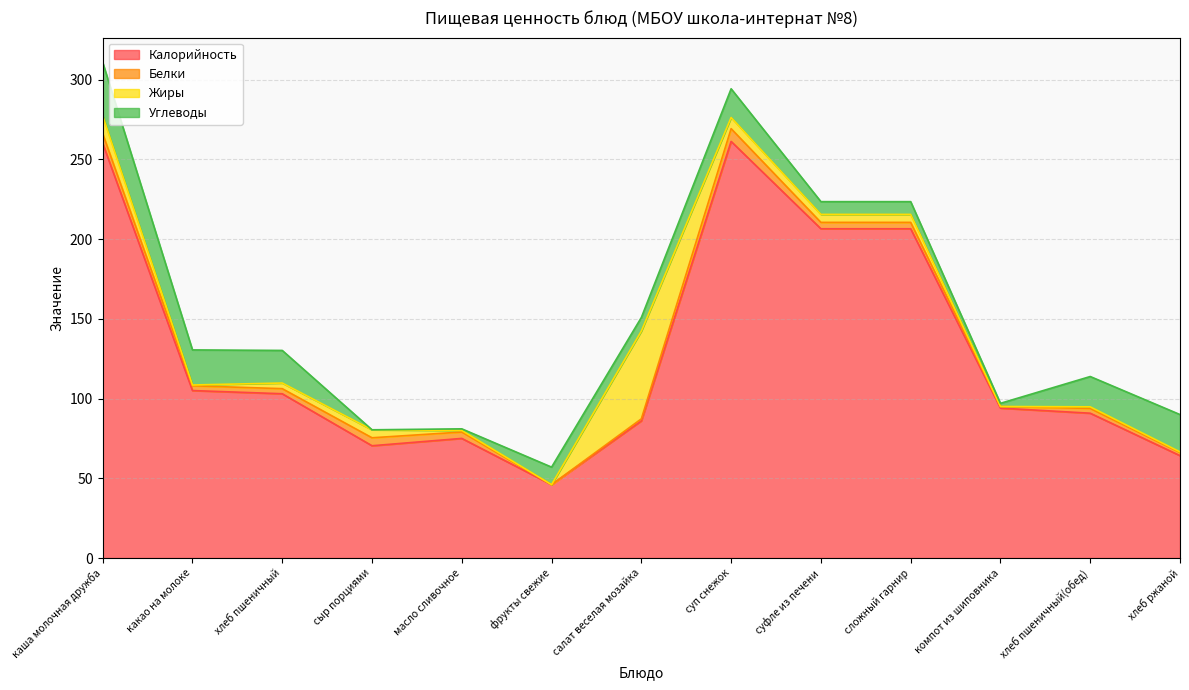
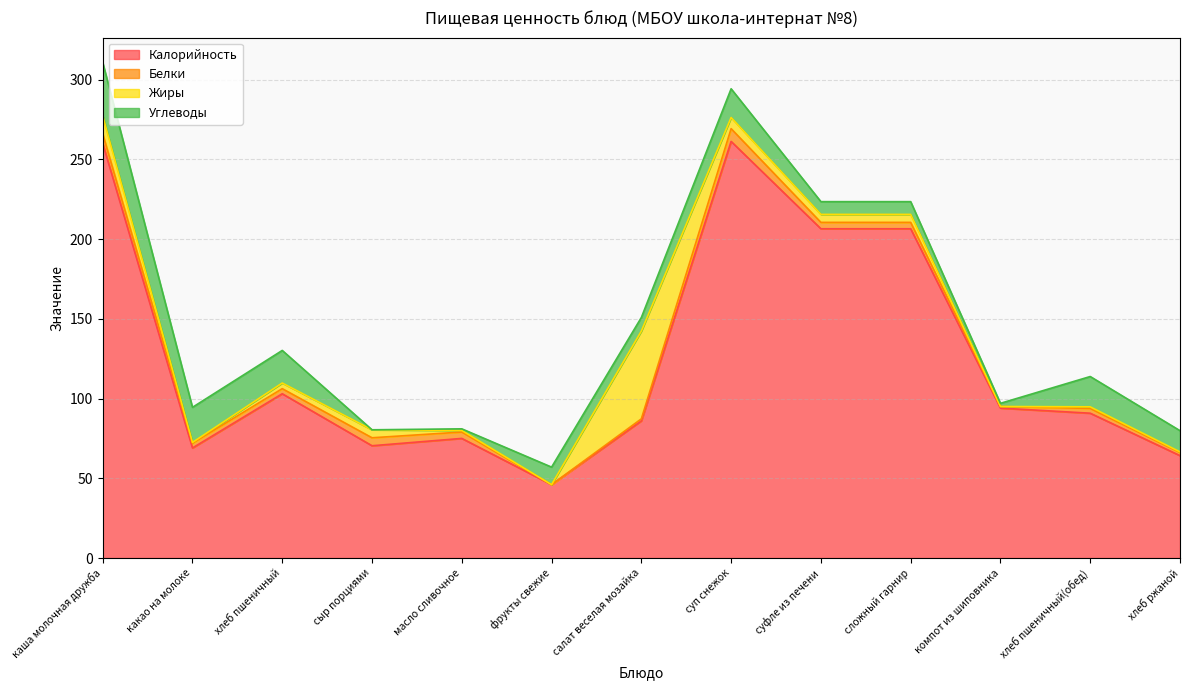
Калорийность, какао на молоке: 105 -> 69
Углеводы, хлеб ржаной: 23 -> 13
